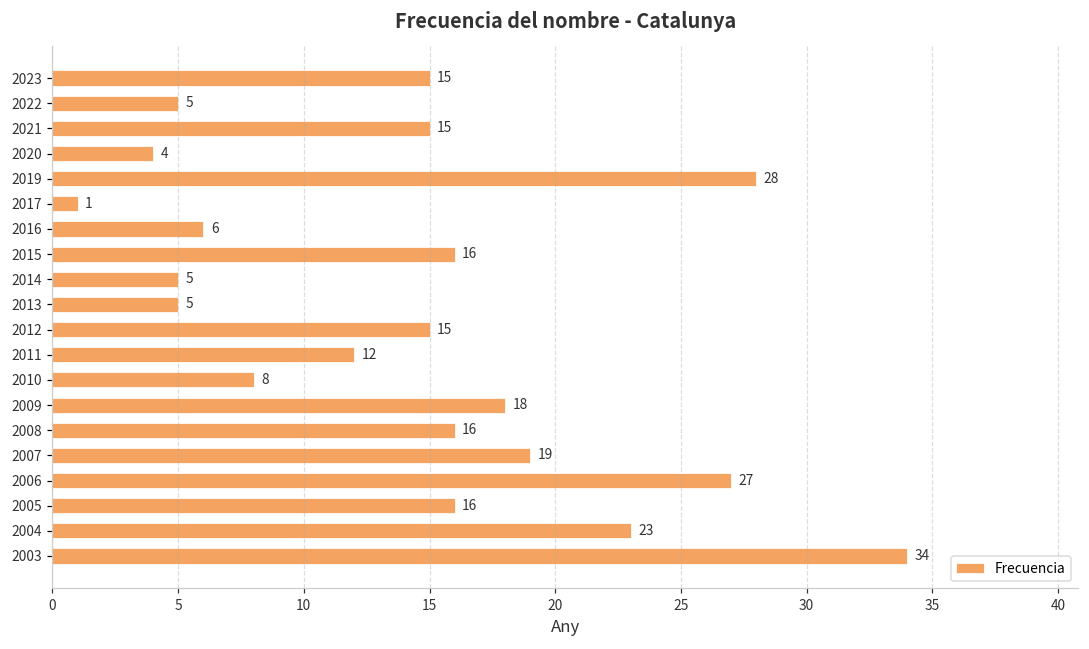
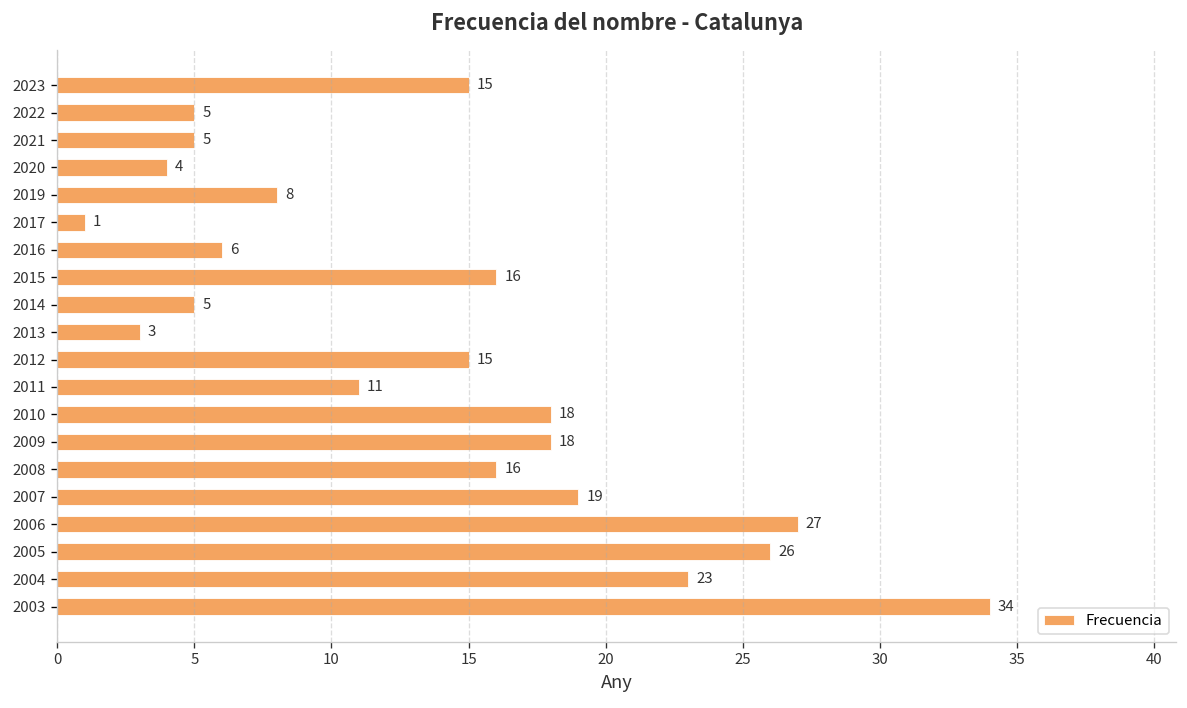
2021: 15 -> 5
2019: 28 -> 8
2013: 5 -> 3
2011: 12 -> 11
2010: 8 -> 18
2005: 16 -> 26
